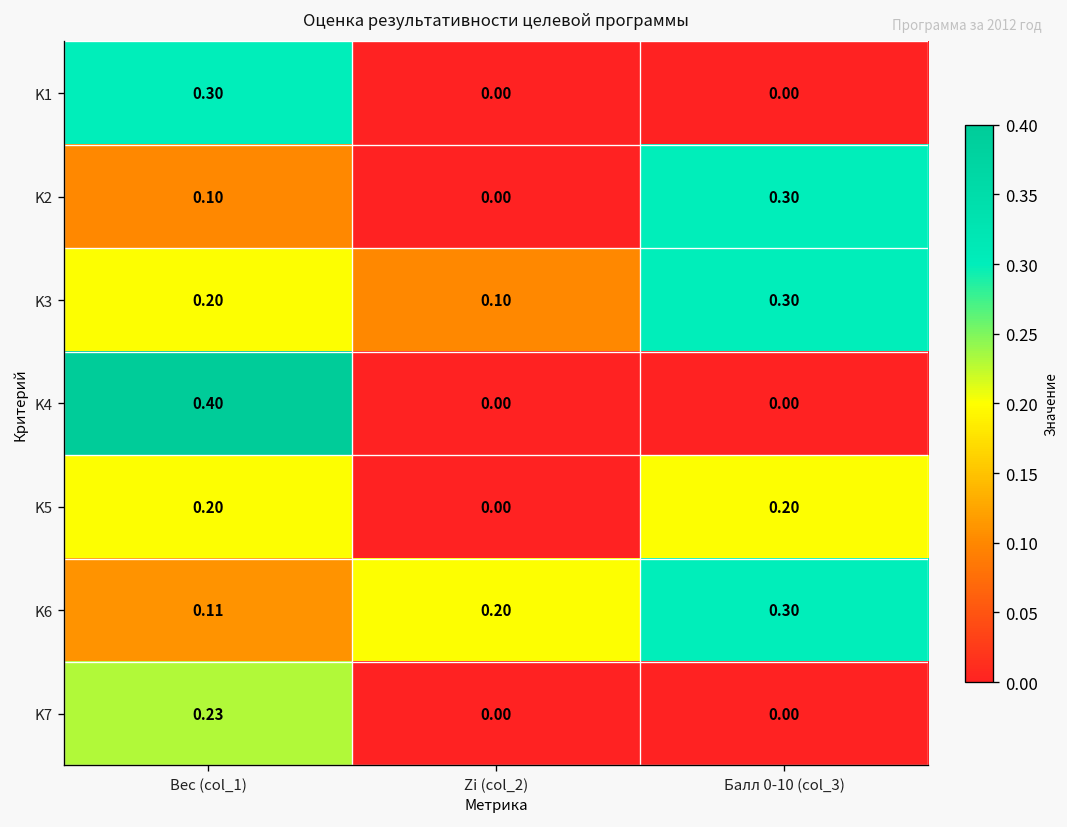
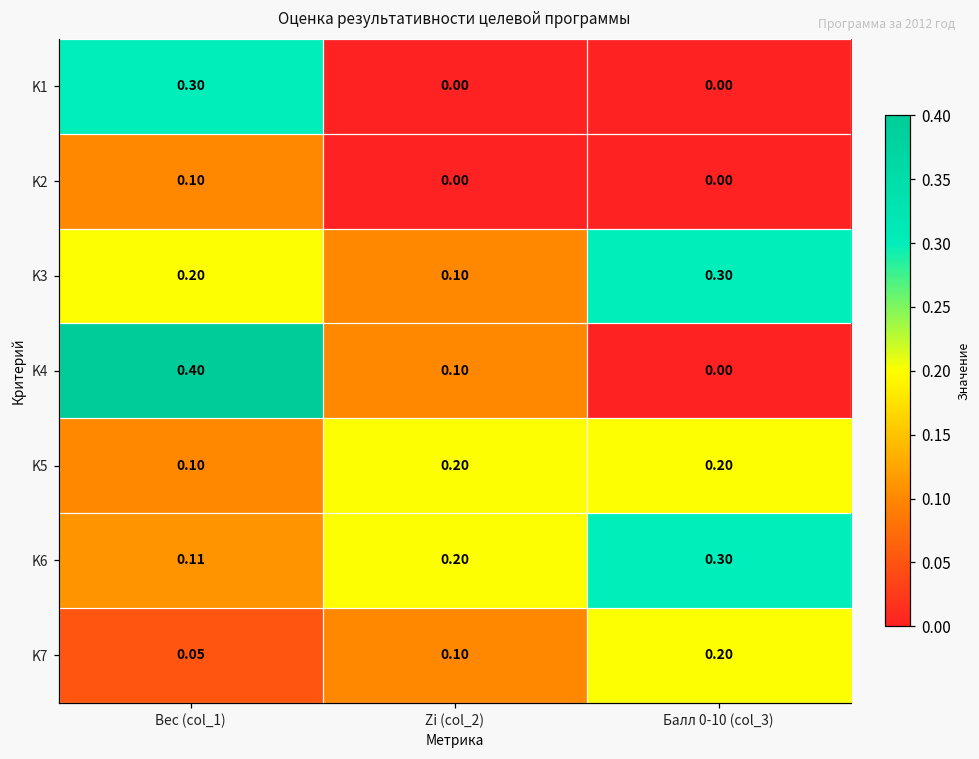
K2, Балл 0-10 (col_3): 0.30 -> 0.00
K4, Zi (col_2): 0.00 -> 0.10
K5, Вес (col_1): 0.20 -> 0.10
K5, Zi (col_2): 0.00 -> 0.20
K7, Вес (col_1): 0.23 -> 0.05
K7, Zi (col_2): 0.00 -> 0.10
K7, Балл 0-10 (col_3): 0.00 -> 0.20
